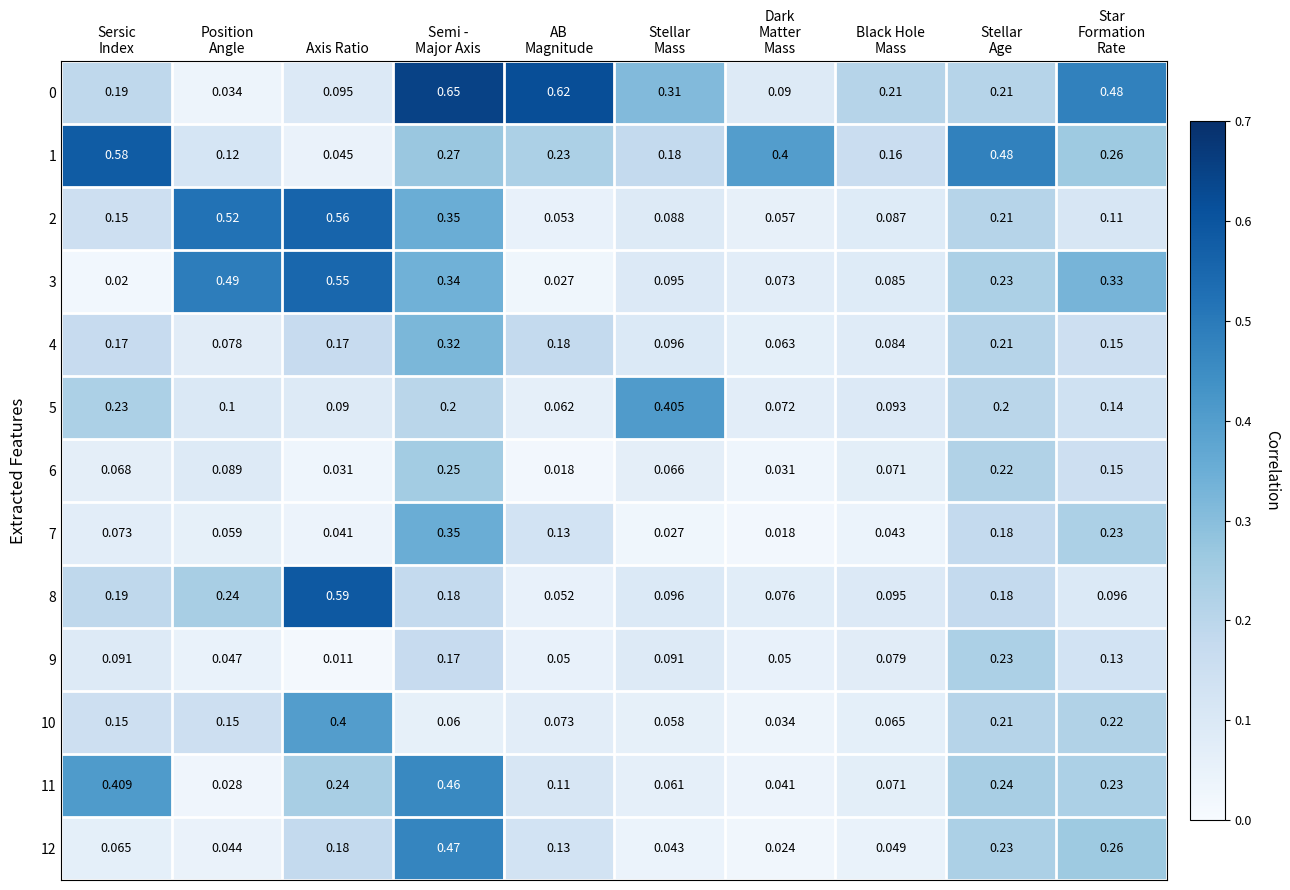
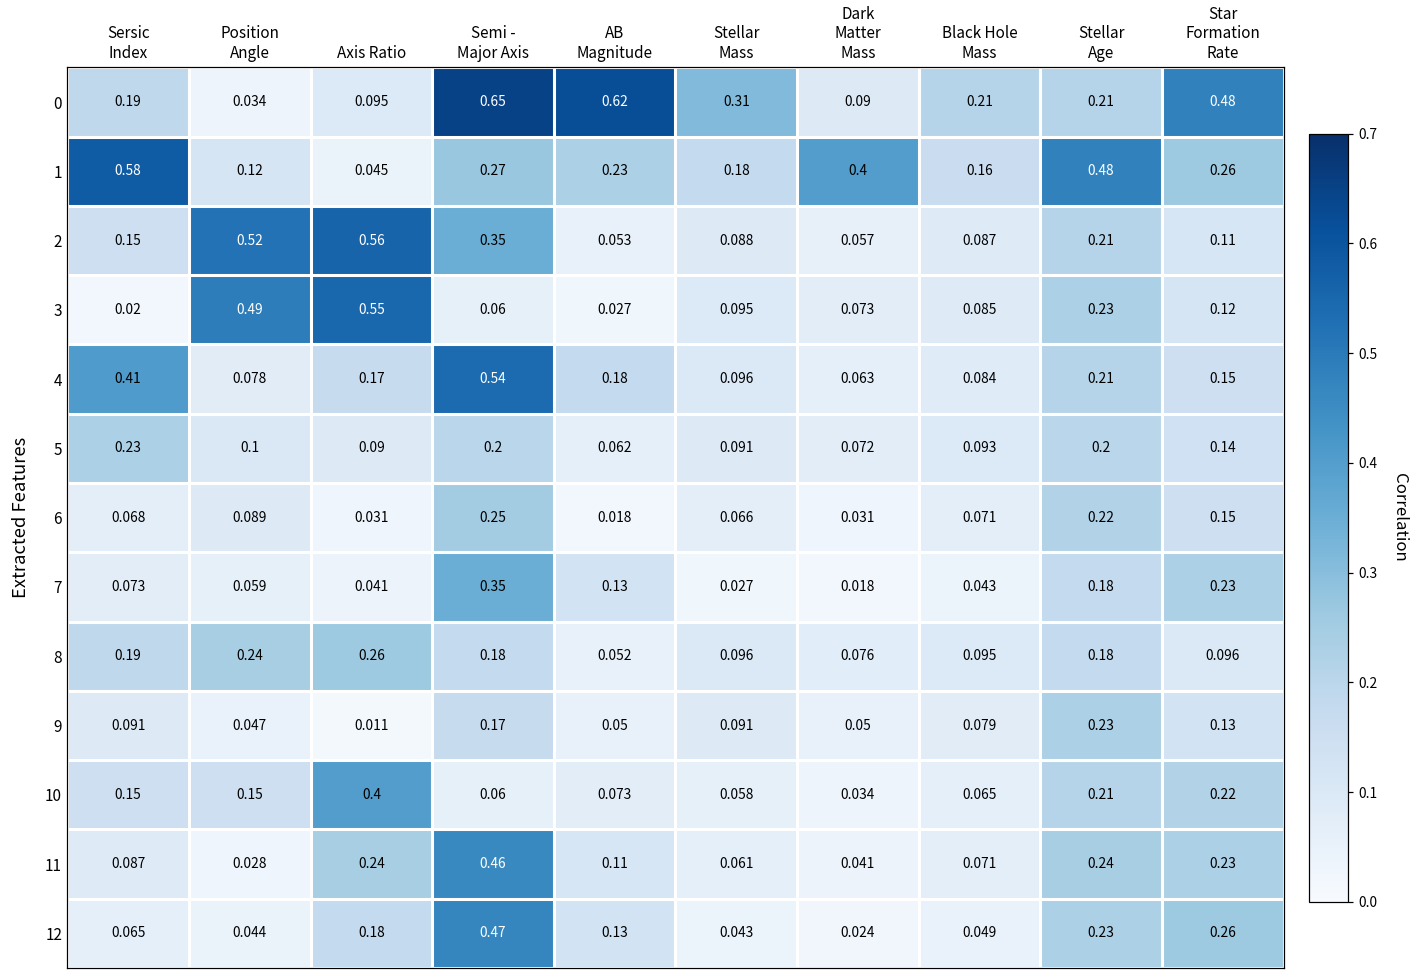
3, Semi - Major Axis: 0.34 -> 0.06
3, Star Formation Rate: 0.33 -> 0.12
4, Sersic Index: 0.17 -> 0.41
4, Semi - Major Axis: 0.32 -> 0.54
5, Stellar Mass: 0.405 -> 0.091
8, Axis Ratio: 0.59 -> 0.26
11, Sersic Index: 0.409 -> 0.087
